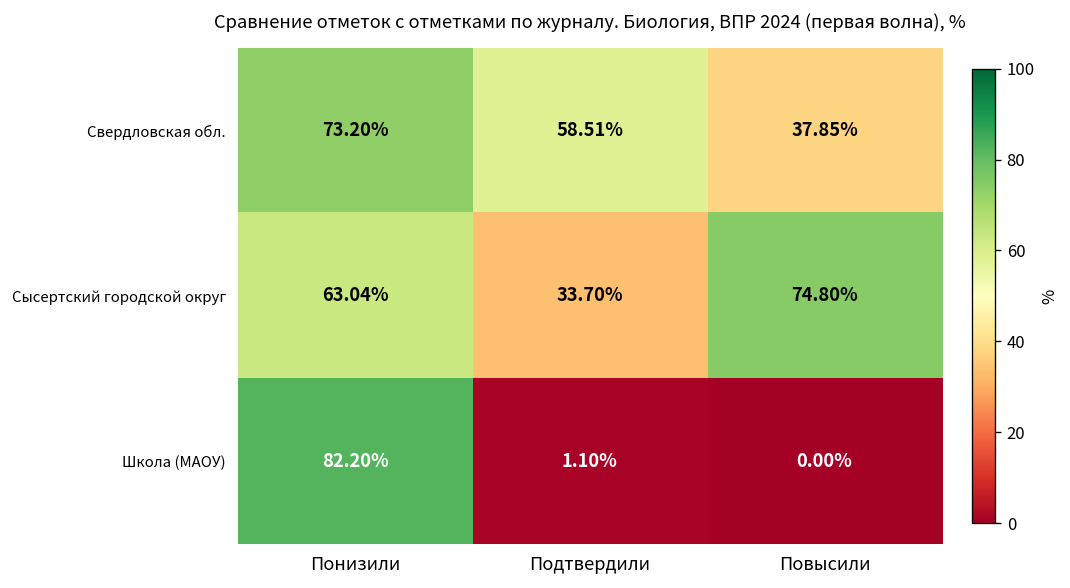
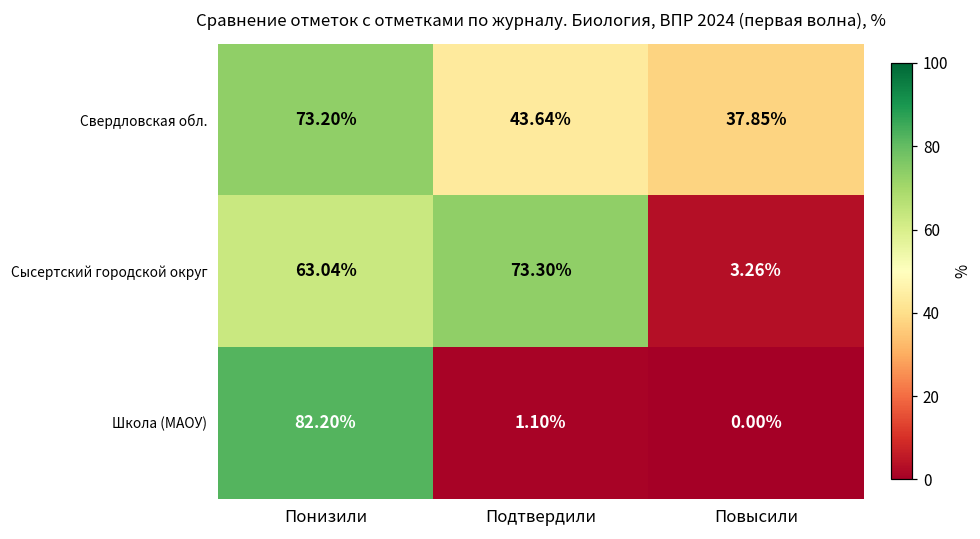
Свердловская обл., Подтвердили: 58.51% -> 43.64%
Сысертский городской округ, Подтвердили: 33.70% -> 73.30%
Сысертский городской округ, Повысили: 74.80% -> 3.26%
